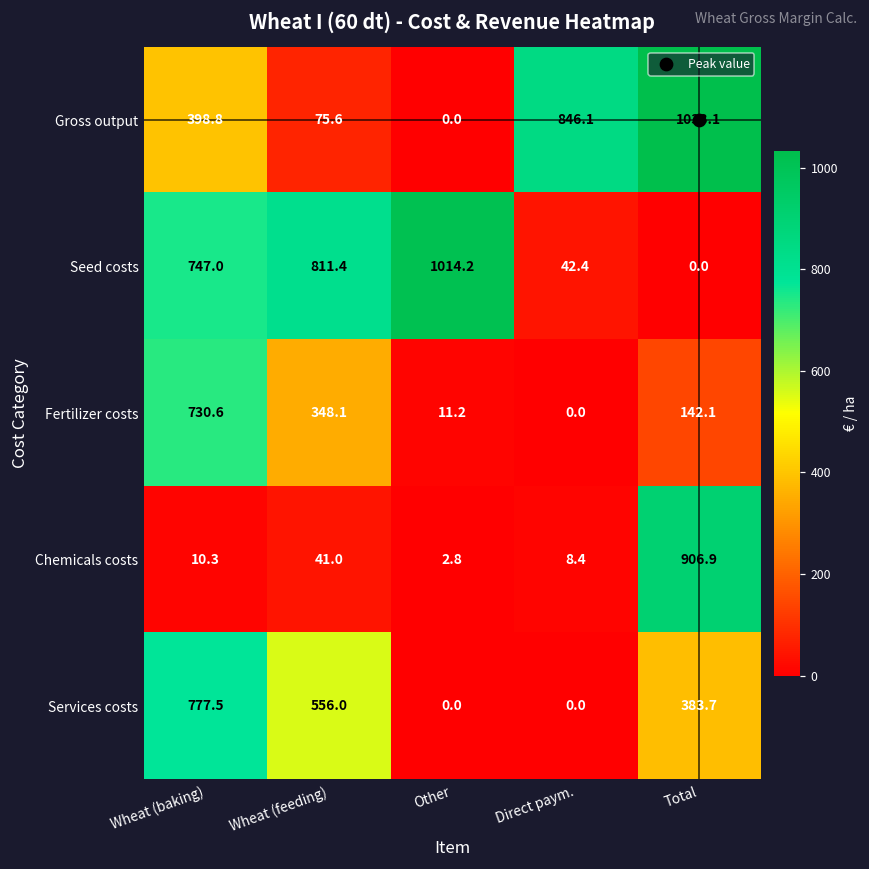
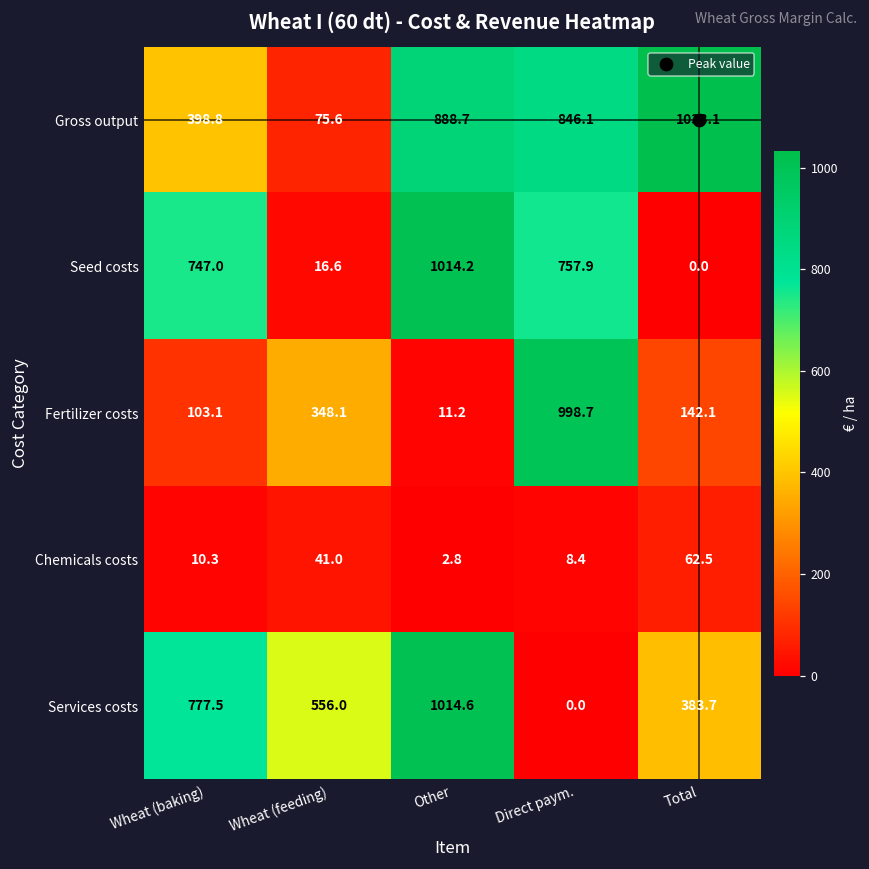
Gross output, Other: 0.0 -> 888.7
Seed costs, Wheat (feeding): 811.4 -> 16.6
Seed costs, Direct paym.: 42.4 -> 757.9
Fertilizer costs, Wheat (baking): 730.6 -> 103.1
Fertilizer costs, Direct paym.: 0.0 -> 998.7
Chemicals costs, Total: 906.9 -> 62.5
Services costs, Other: 0.0 -> 1014.6
